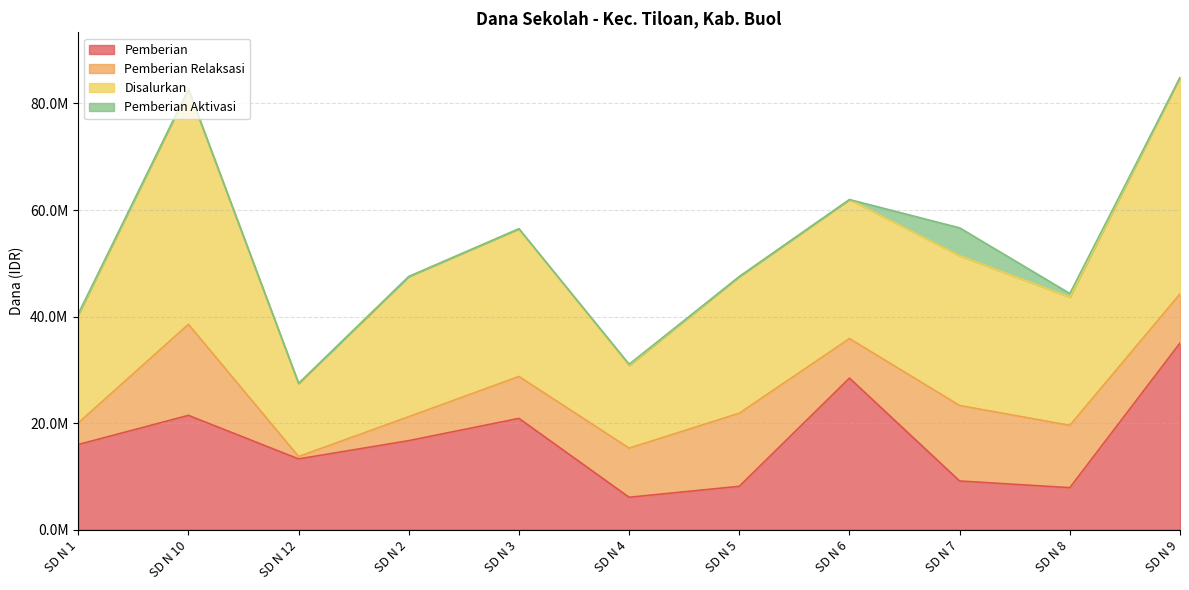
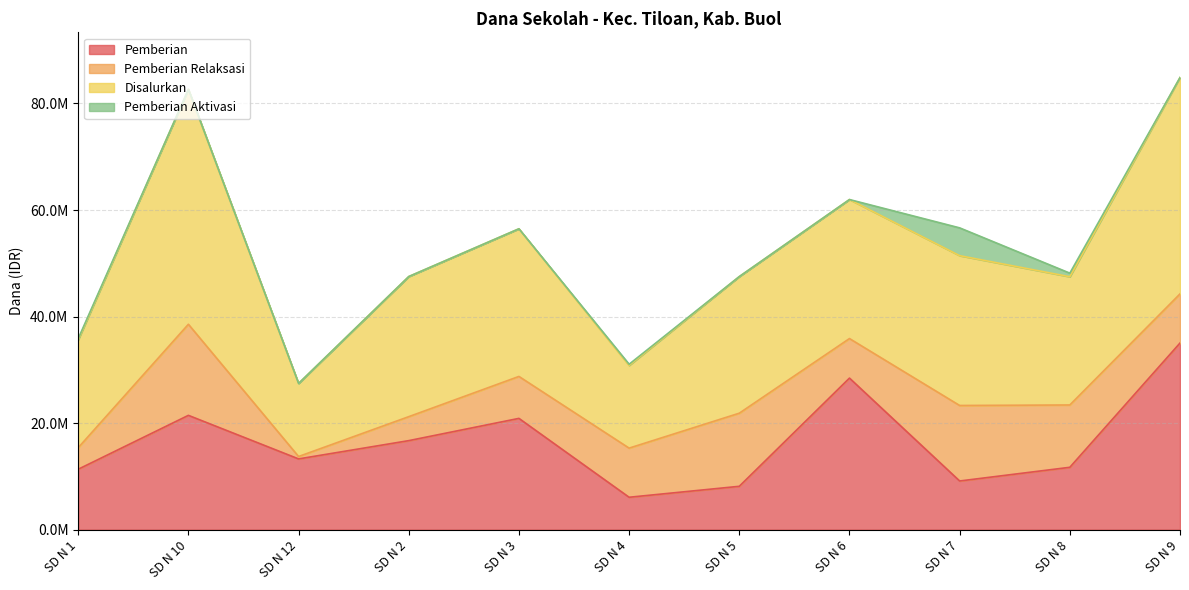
Pemberian, SD N 1: 16000000 -> 11000000
Pemberian, SD N 8: 8000000 -> 12000000
